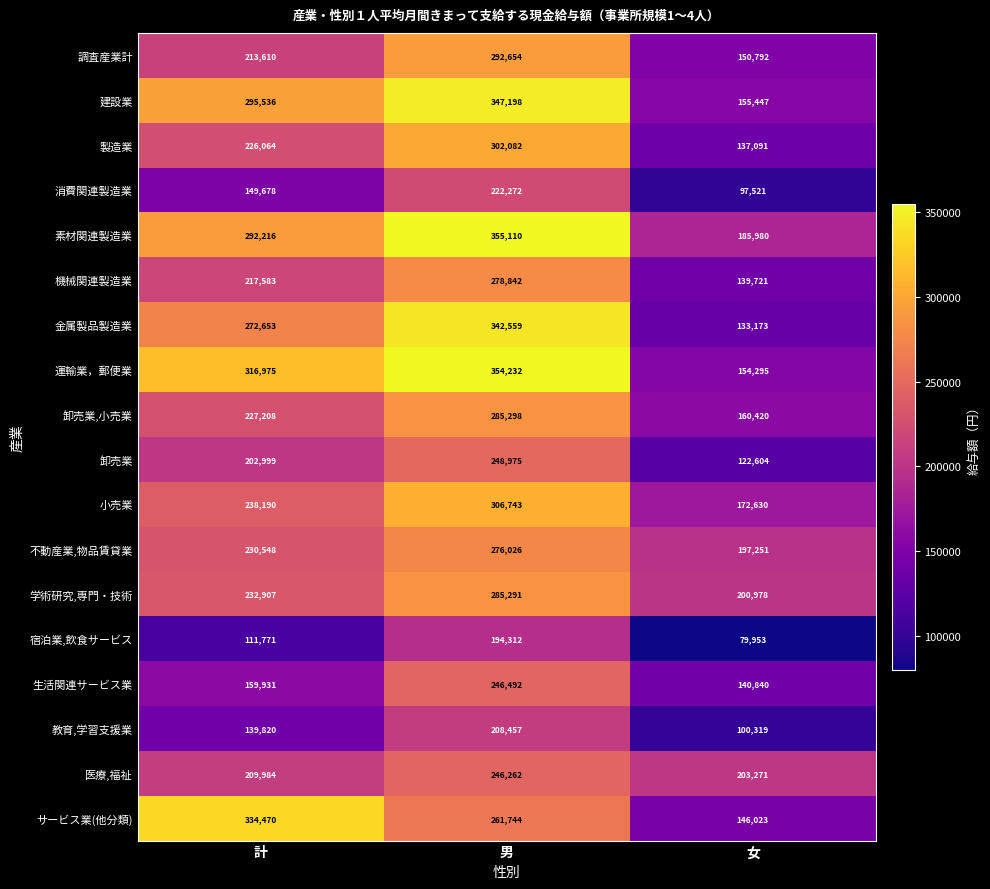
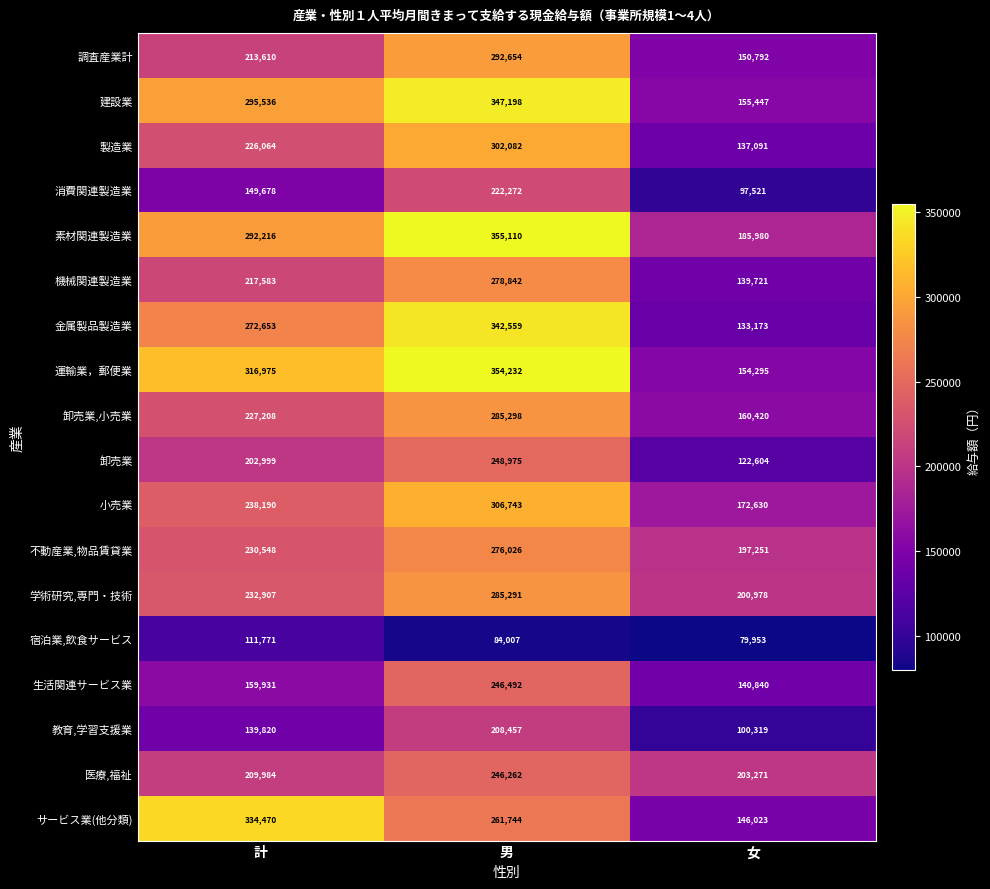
宿泊業,飲食サービス, 男: 194,312 -> 84,007
